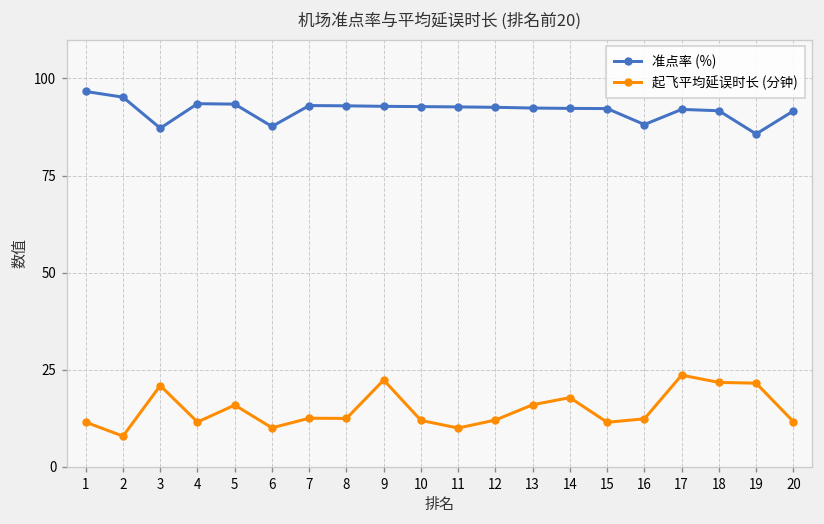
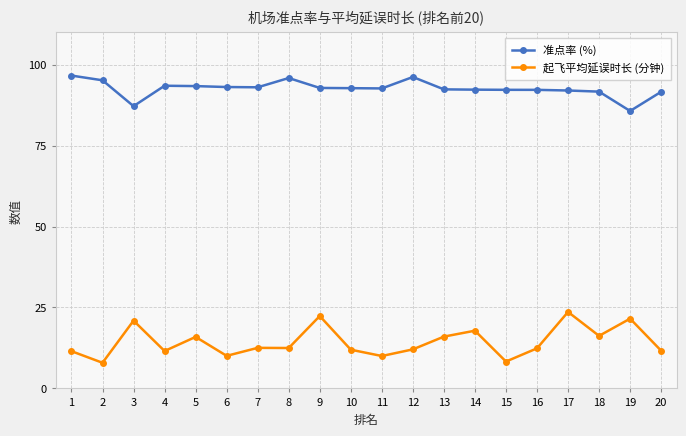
准点率 (%), 6: 88 -> 93
准点率 (%), 8: 93 -> 96
准点率 (%), 12: 93 -> 96
起飞平均延误时长 (分钟), 15: 11 -> 8
准点率 (%), 16: 88 -> 92
起飞平均延误时长 (分钟), 18: 22 -> 16
